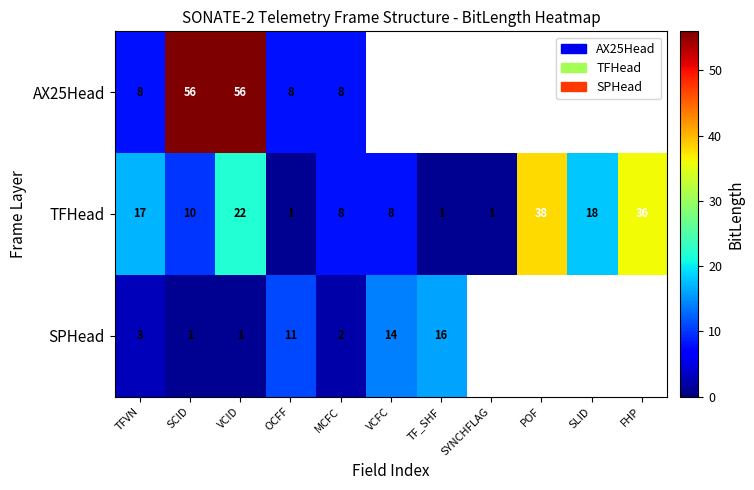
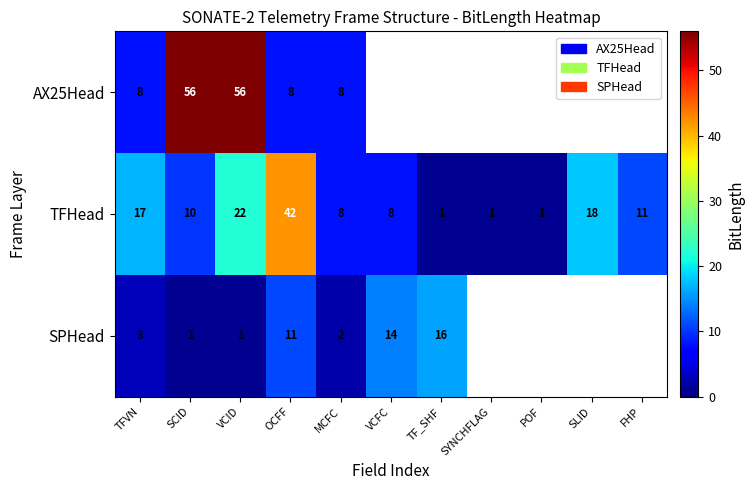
TFHead, OCFF: 1 -> 42
TFHead, POF: 38 -> 1
TFHead, FHP: 36 -> 11
